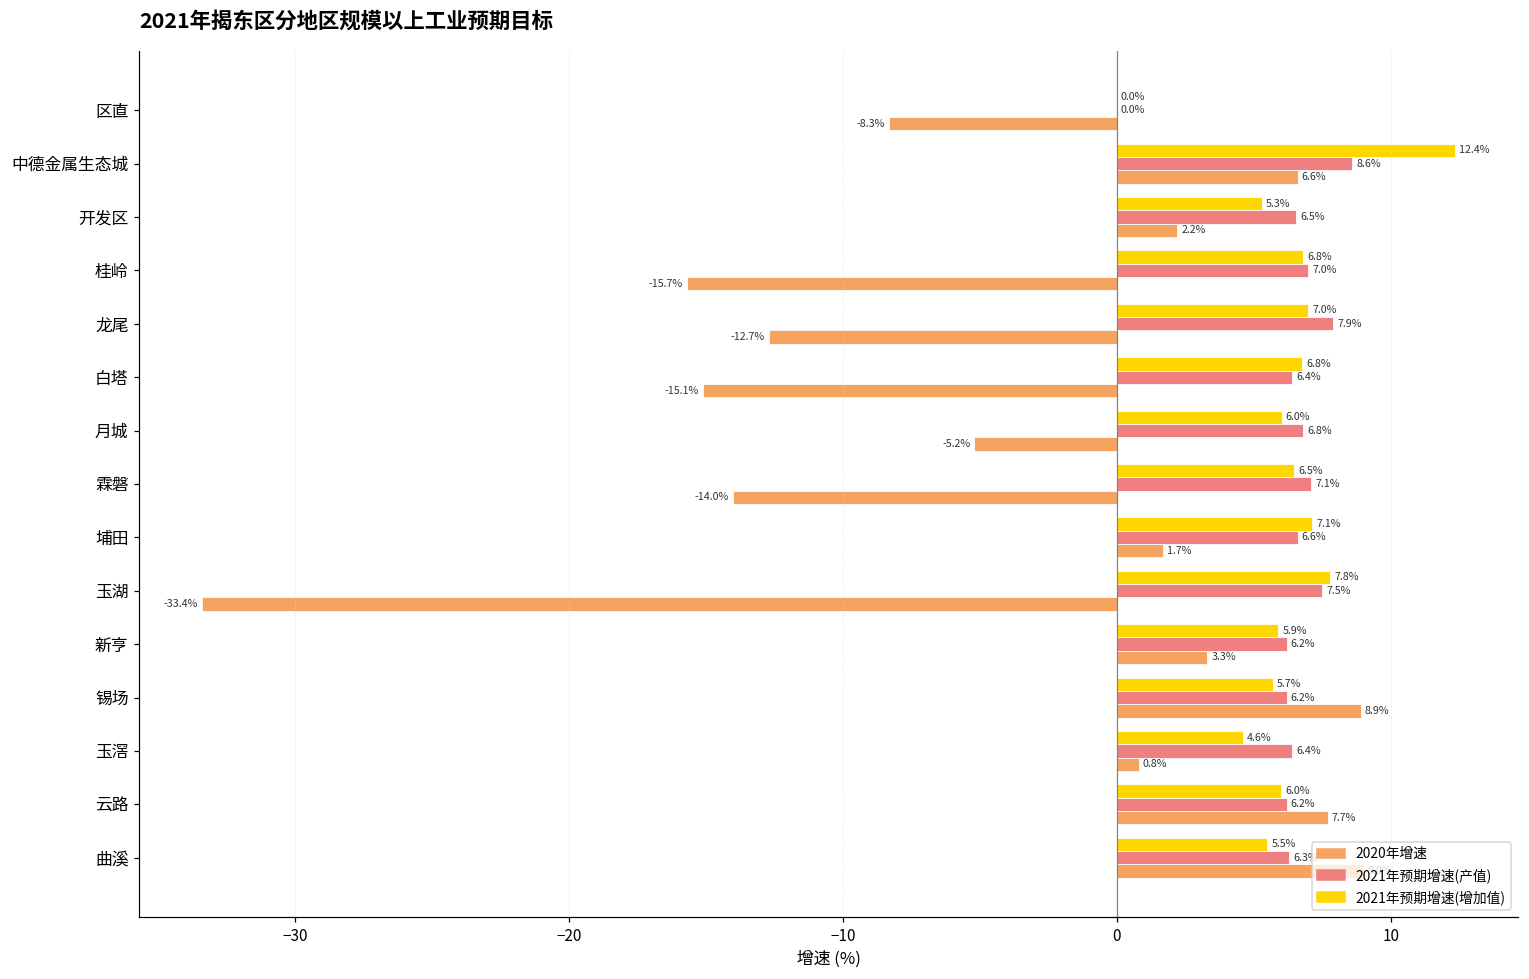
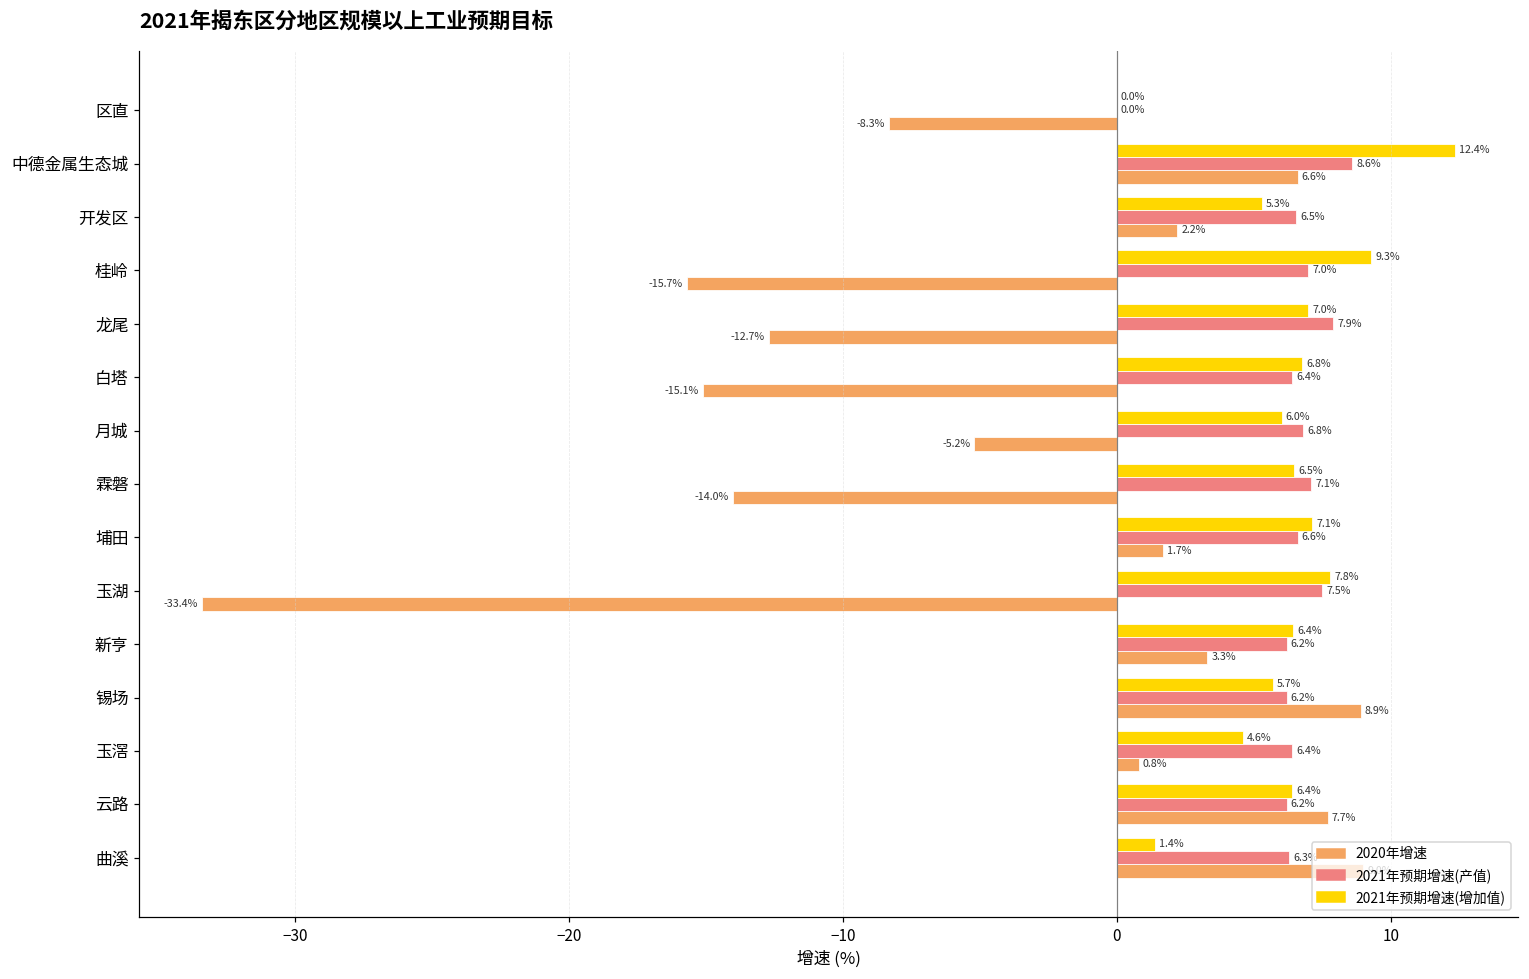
2021年预期增速(增加值), 桂岭: 6.8% -> 9.3%
2021年预期增速(增加值), 新亨: 5.9% -> 6.4%
2021年预期增速(增加值), 云路: 6.0% -> 6.4%
2021年预期增速(增加值), 曲溪: 5.5% -> 1.4%
